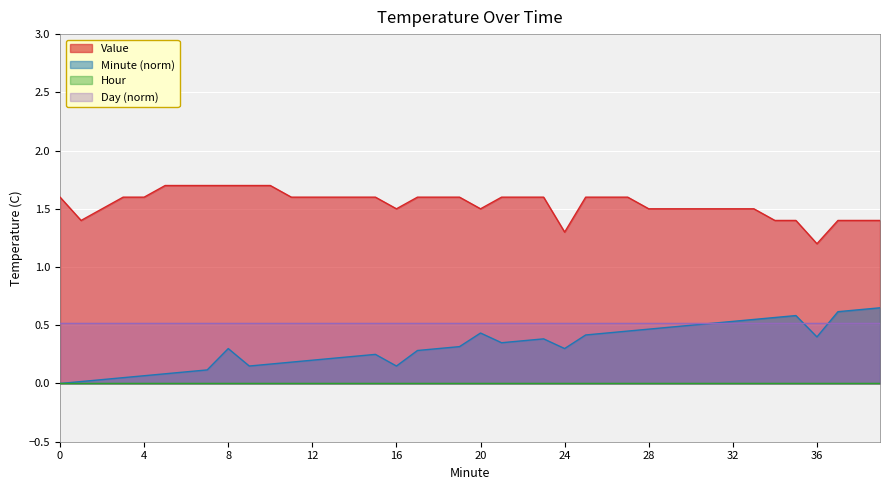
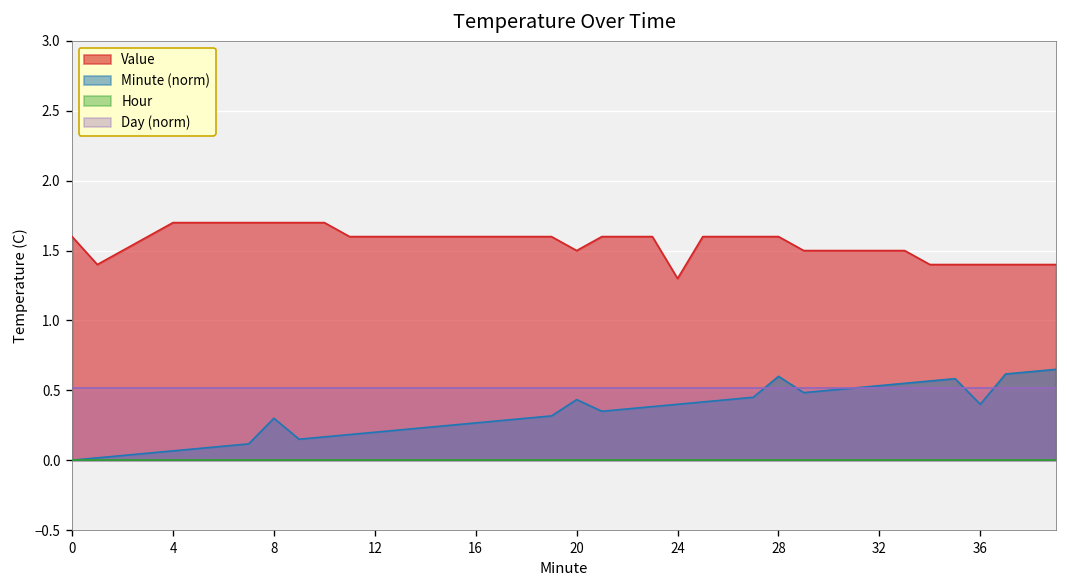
Value, 4: 1.6 -> 1.7
Value, 16: 1.5 -> 1.6
Minute (norm), 16: 0.15 -> 0.27
Minute (norm), 24: 0.30 -> 0.40
Value, 28: 1.5 -> 1.6
Minute (norm), 28: 0.47 -> 0.60
Value, 36: 1.2 -> 1.4
